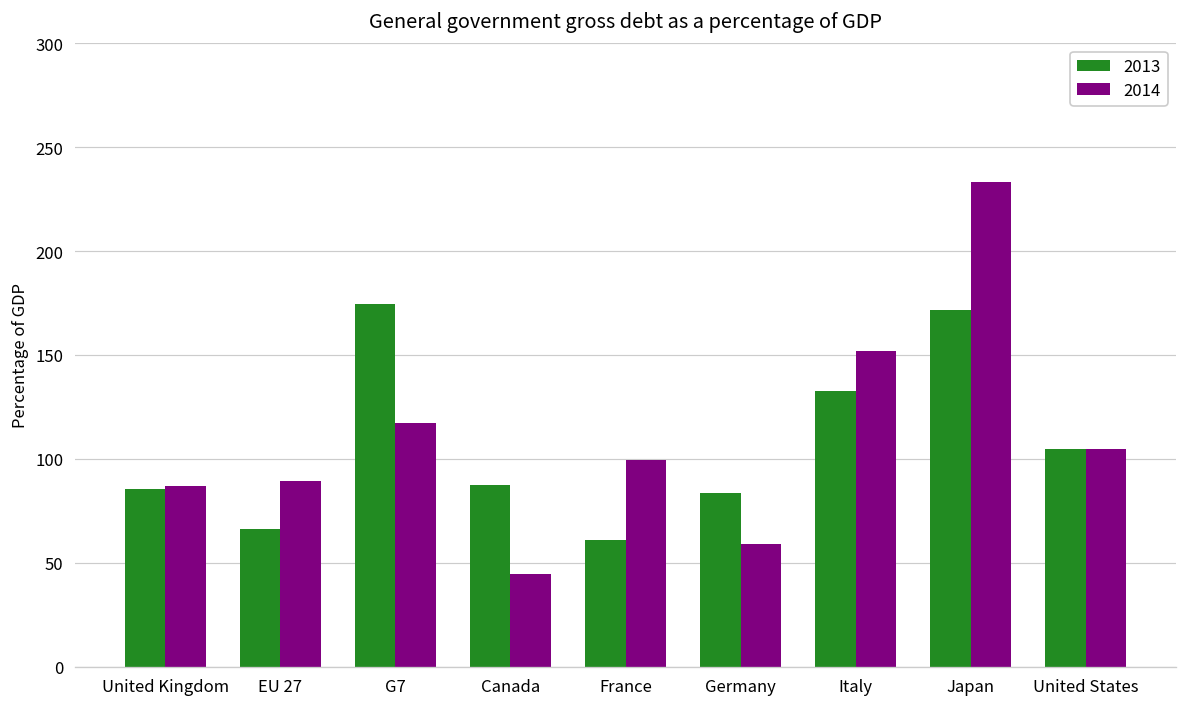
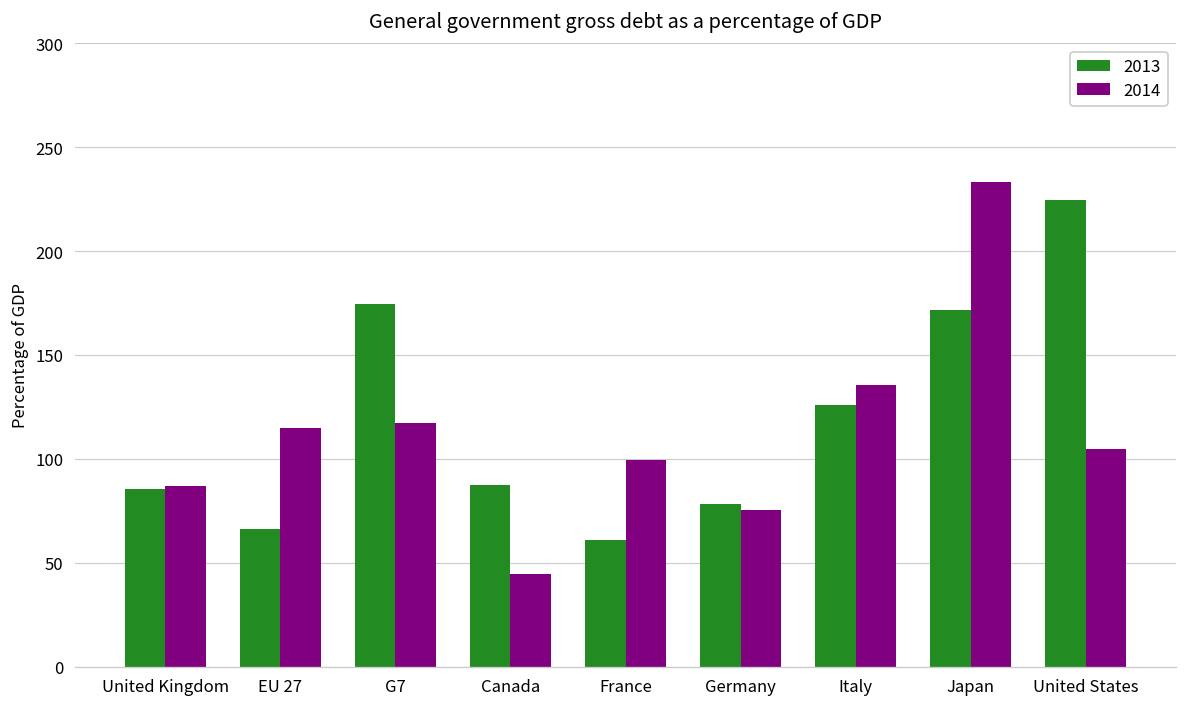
2014, EU 27: 89 -> 115
2013, Germany: 83 -> 78
2014, Germany: 59 -> 75
2013, Italy: 133 -> 126
2014, Italy: 152 -> 135
2013, United States: 105 -> 224
